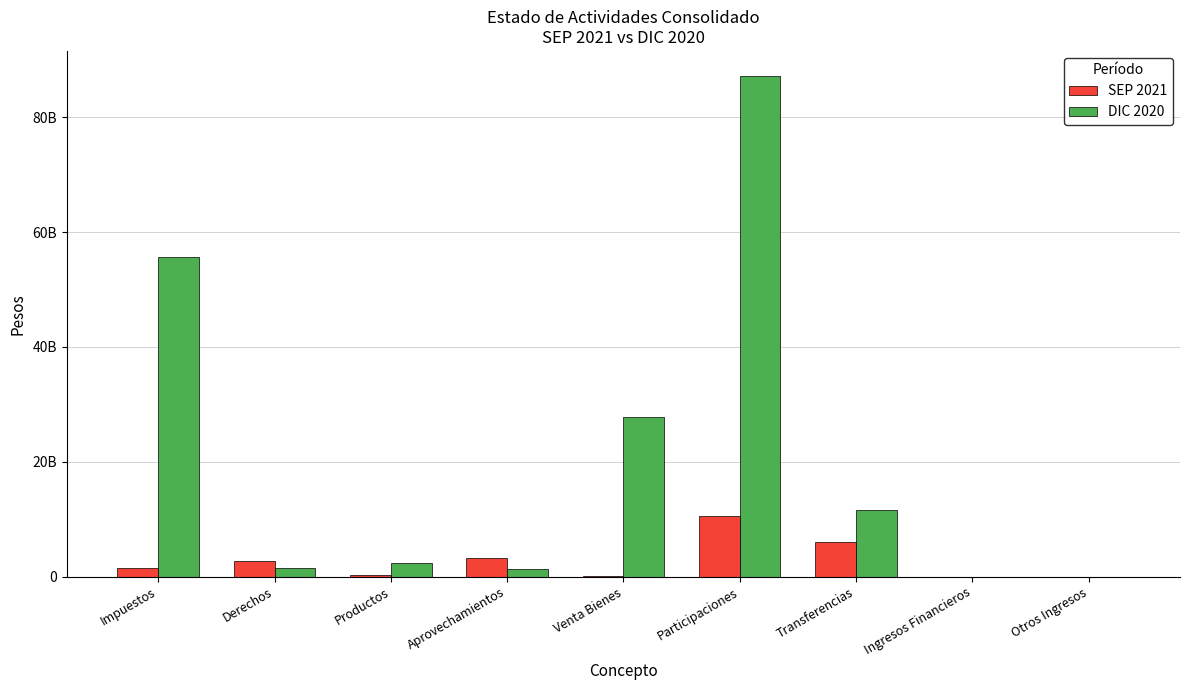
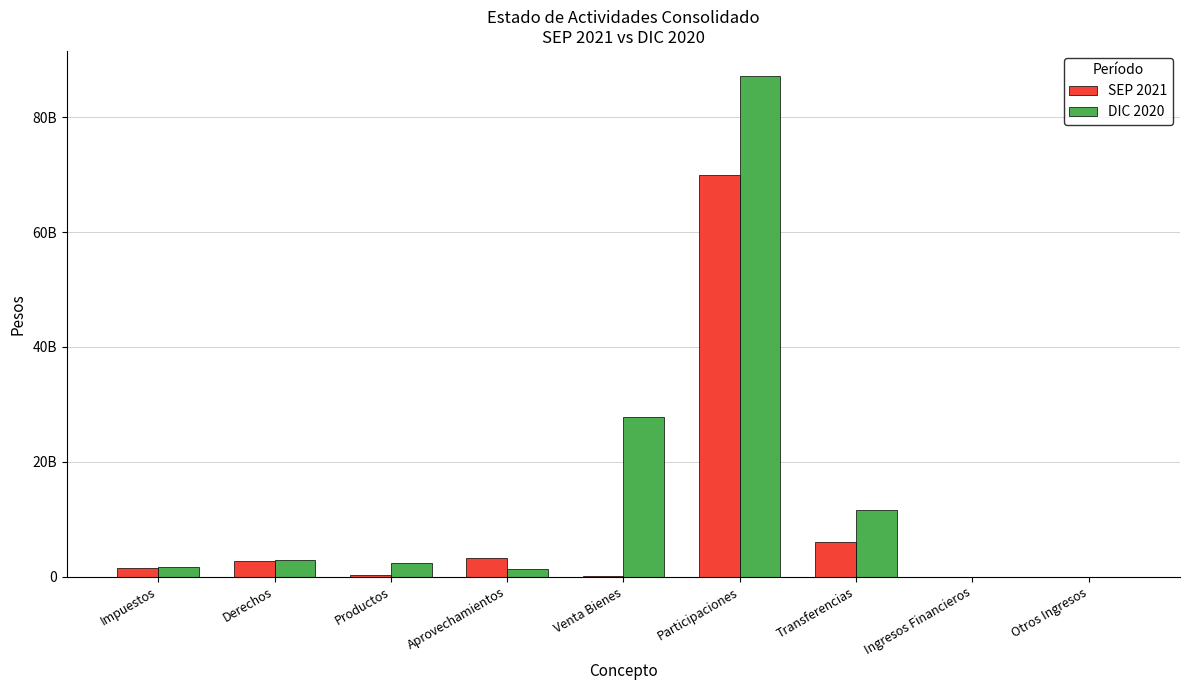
DIC 2020, Impuestos: 56000000000 -> 2000000000
DIC 2020, Derechos: 1000000000 -> 3000000000
SEP 2021, Participaciones: 11000000000 -> 70000000000
